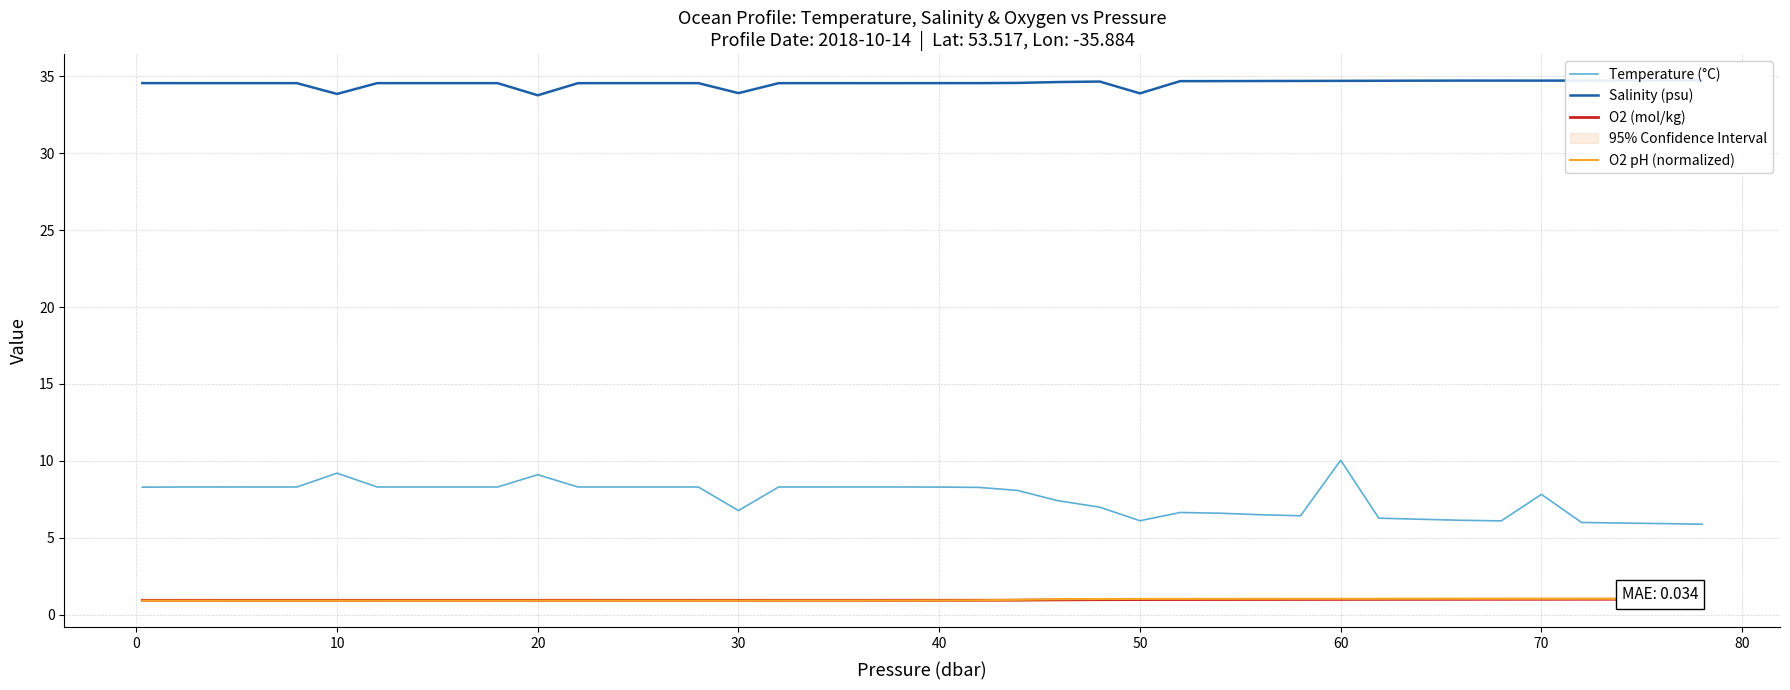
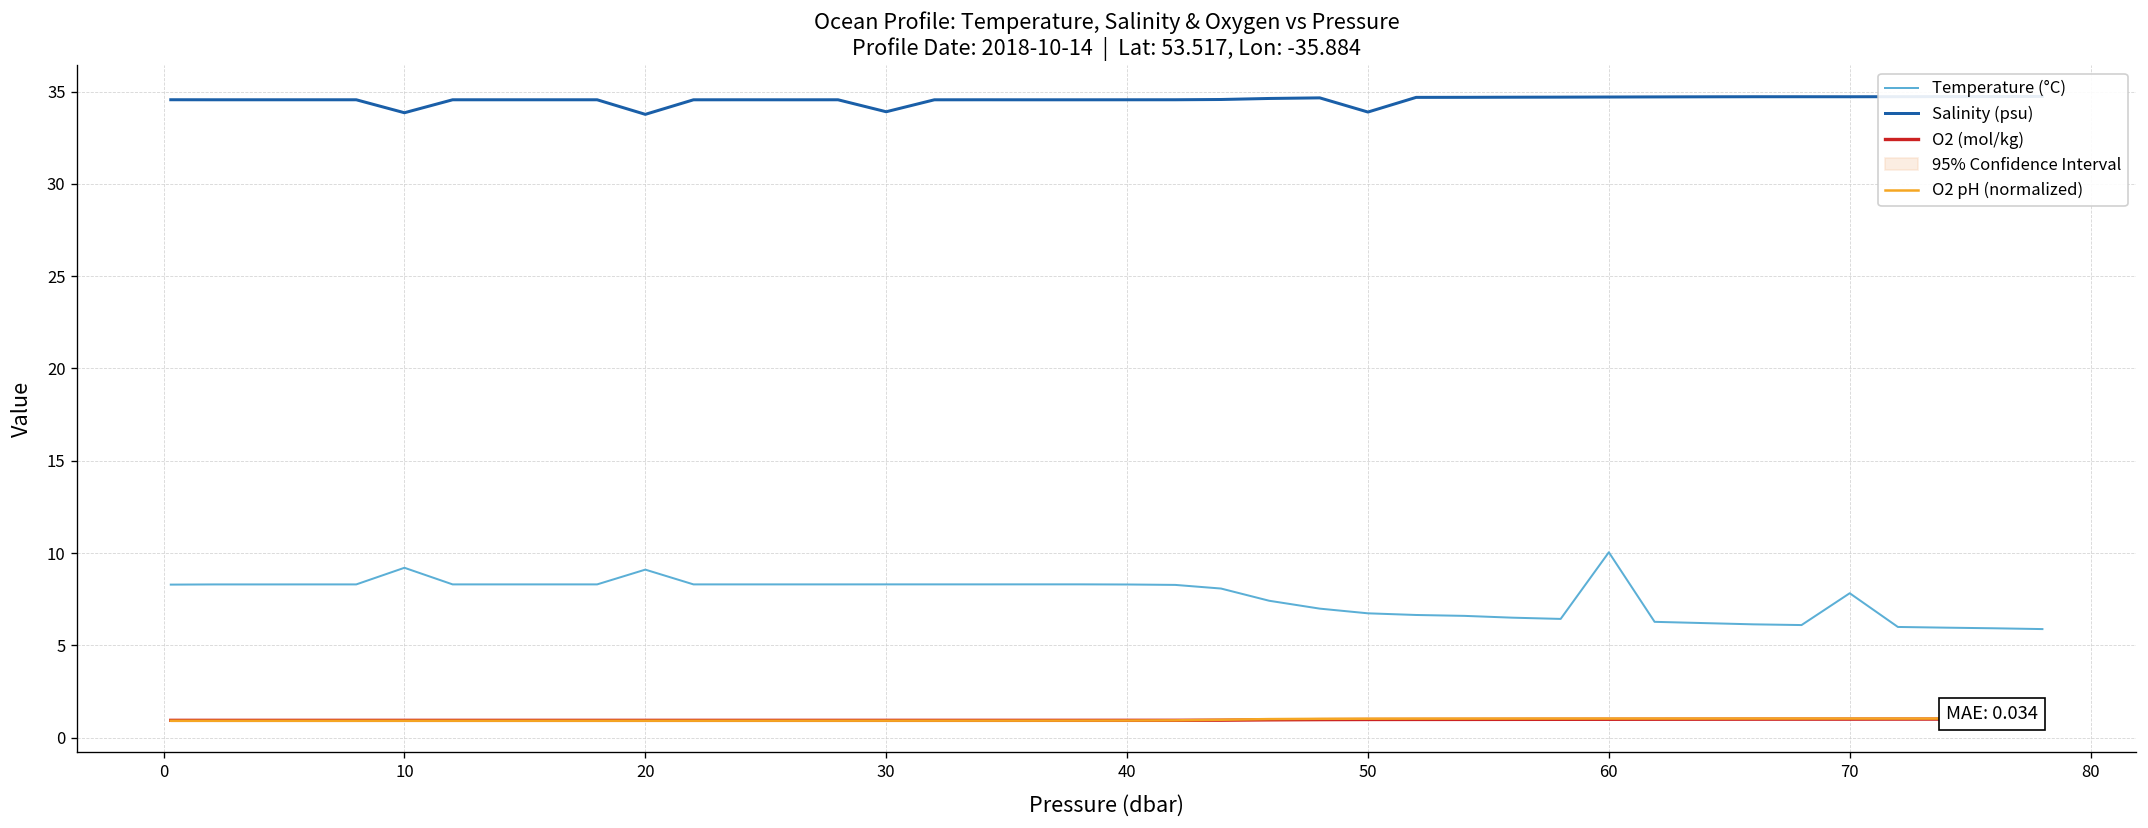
Temperature (°C), 30: 6.8 -> 8.3
Temperature (°C), 50: 6.1 -> 6.7
